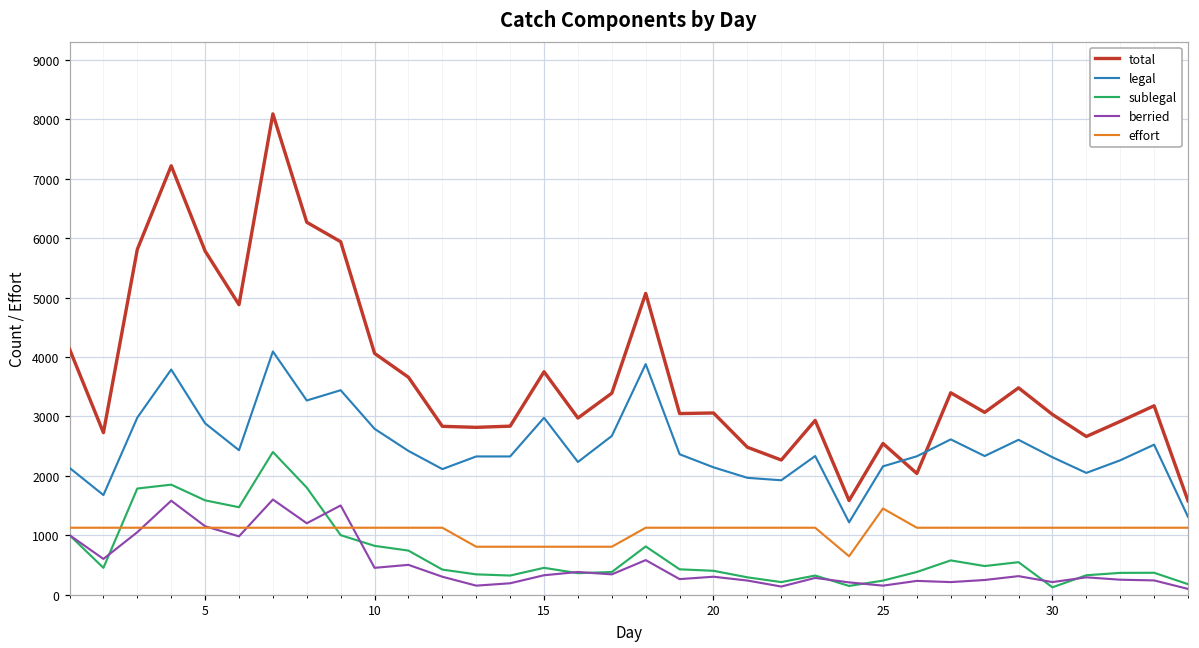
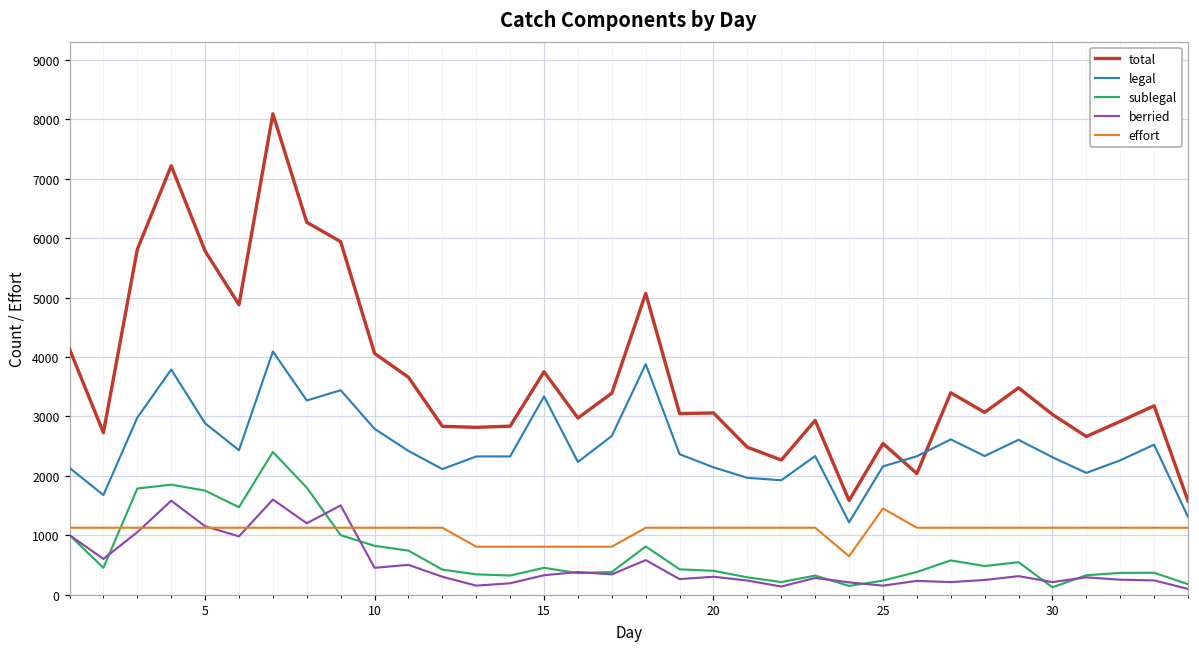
sublegal, 5: 1600 -> 1800
legal, 15: 3000 -> 3300
